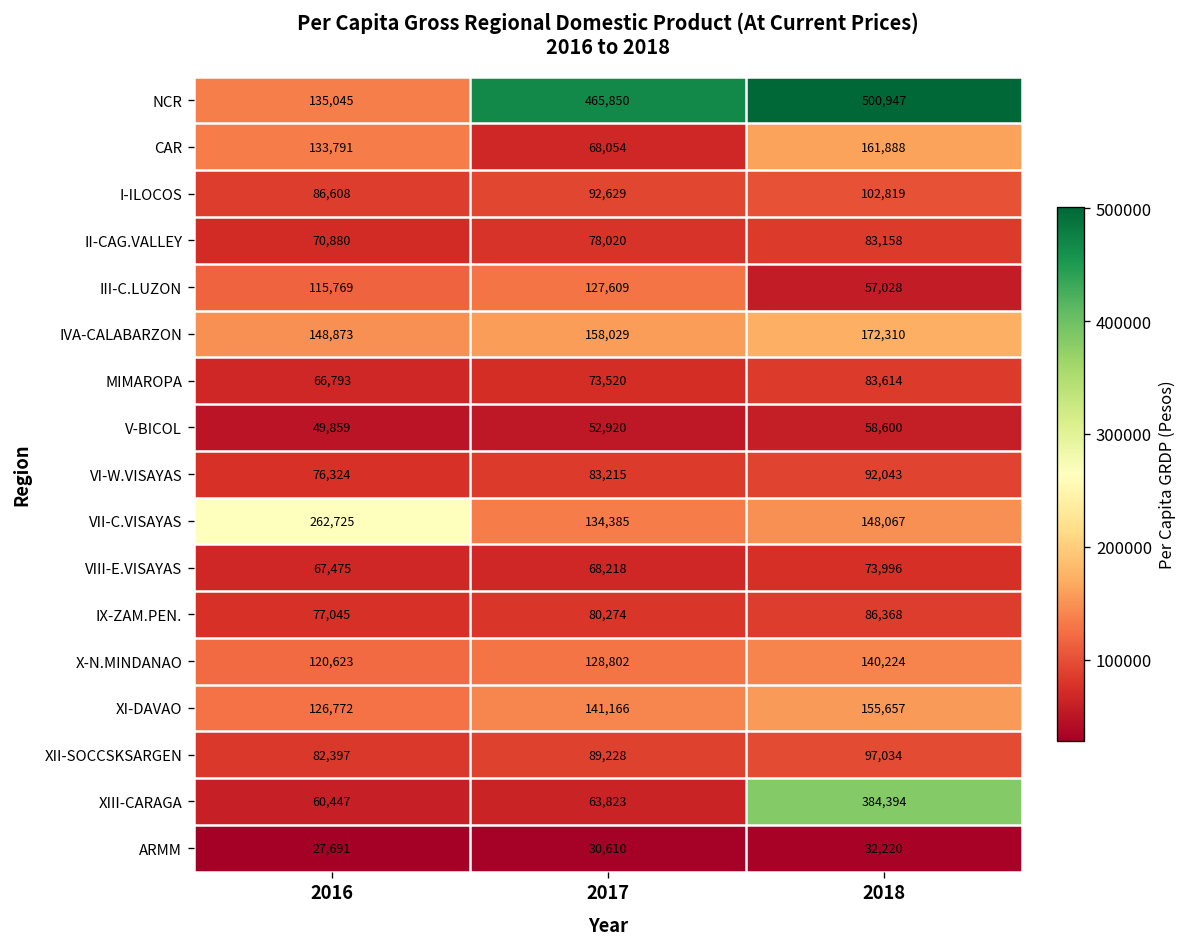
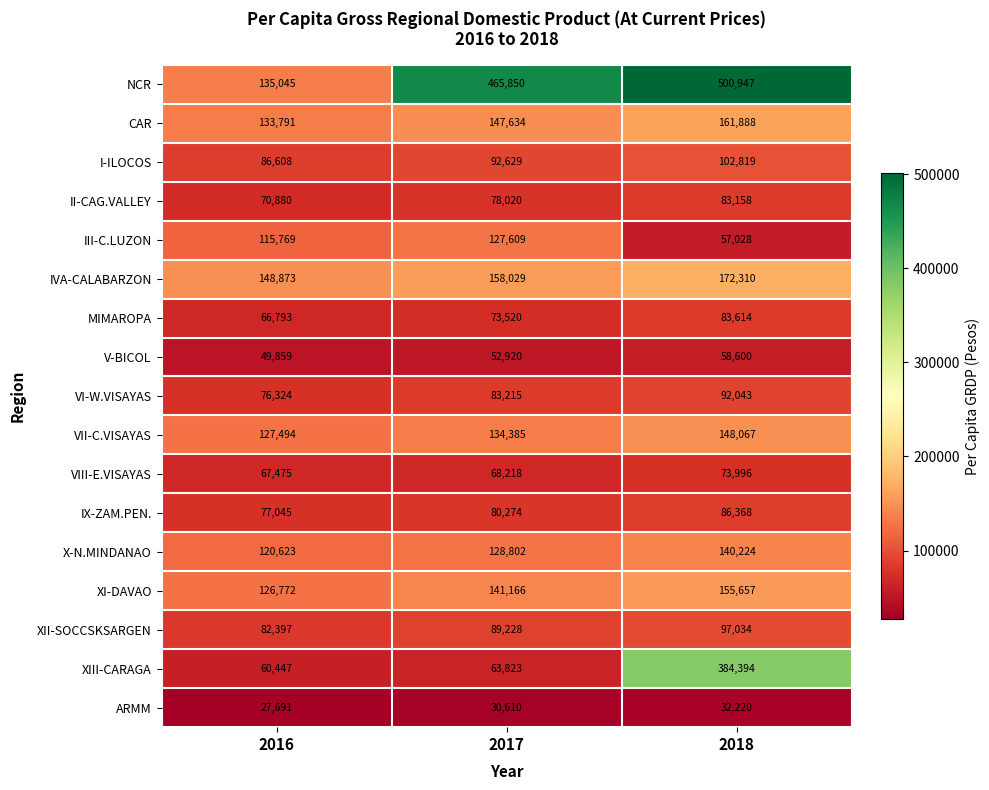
CAR, 2017: 68,054 -> 147,634
VII-C.VISAYAS, 2016: 262,725 -> 127,494
